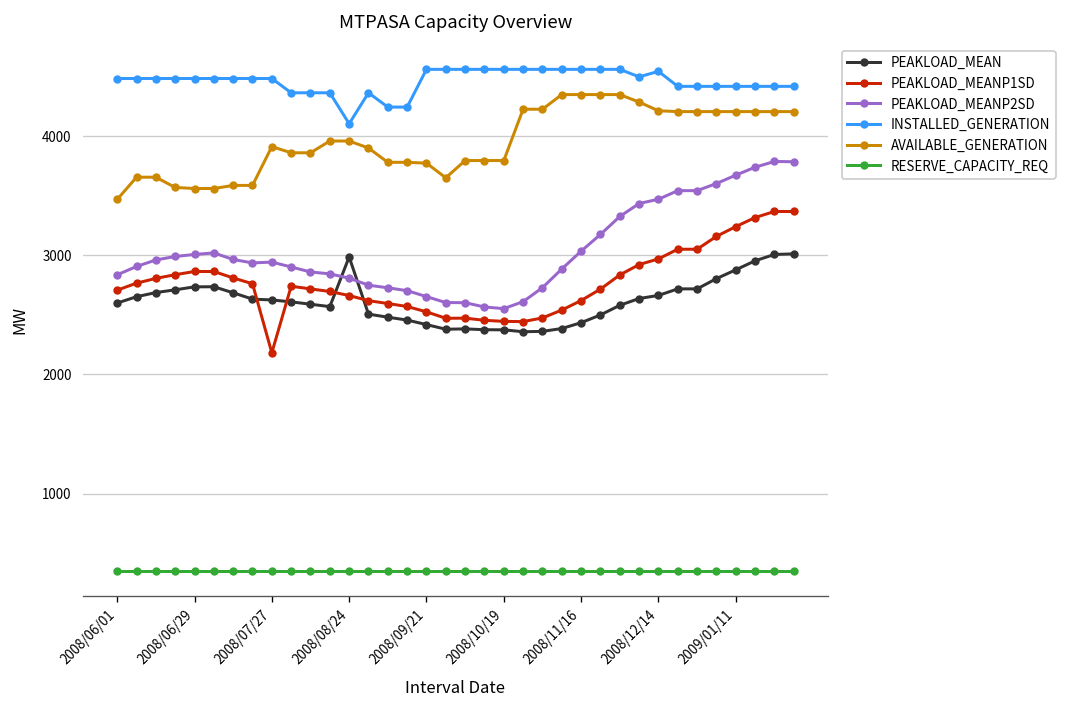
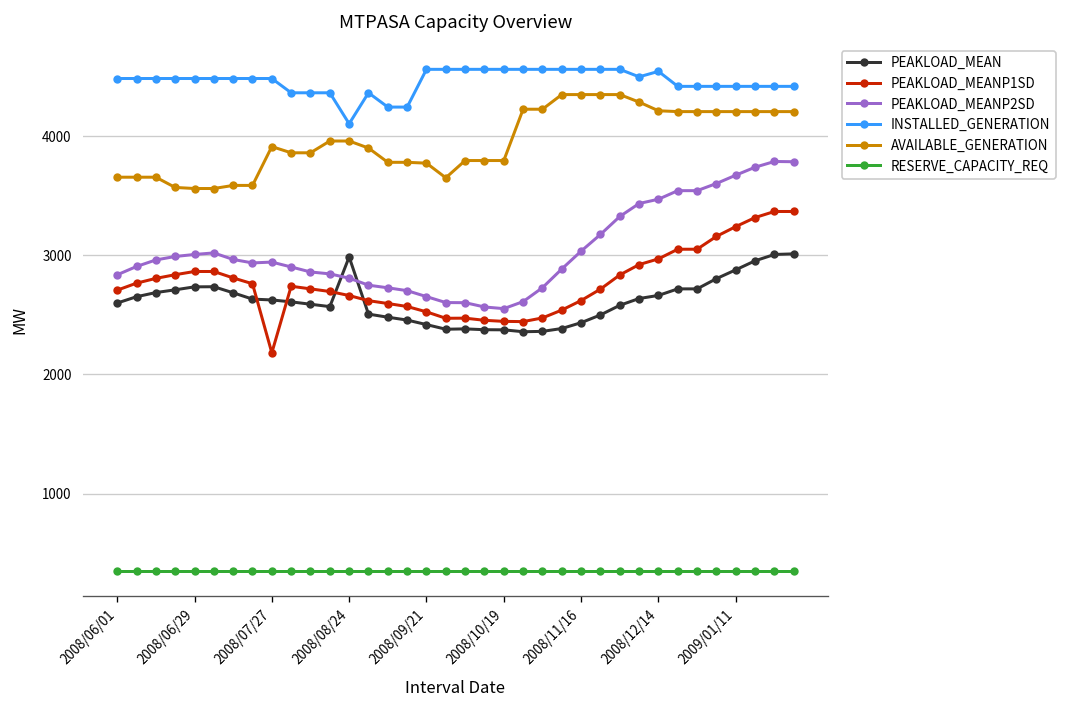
AVAILABLE_GENERATION, 2008/06/01: 3500 -> 3700
